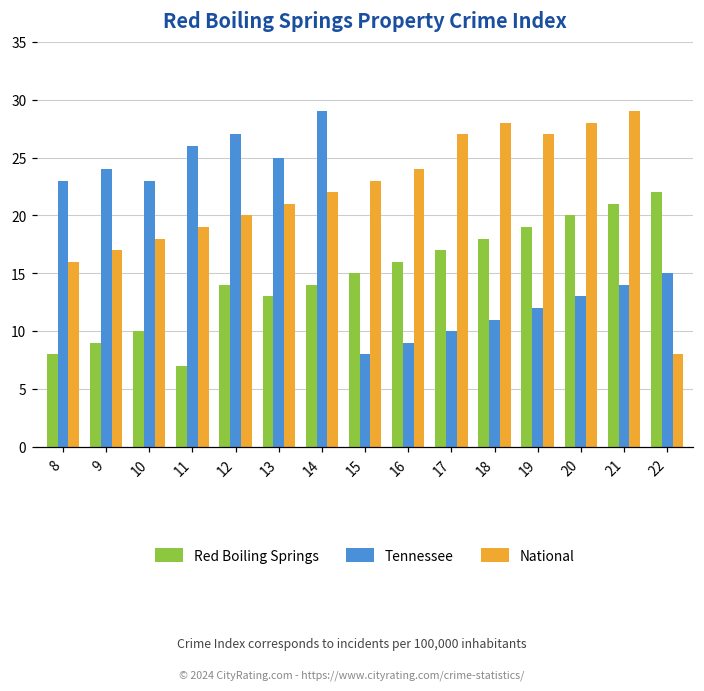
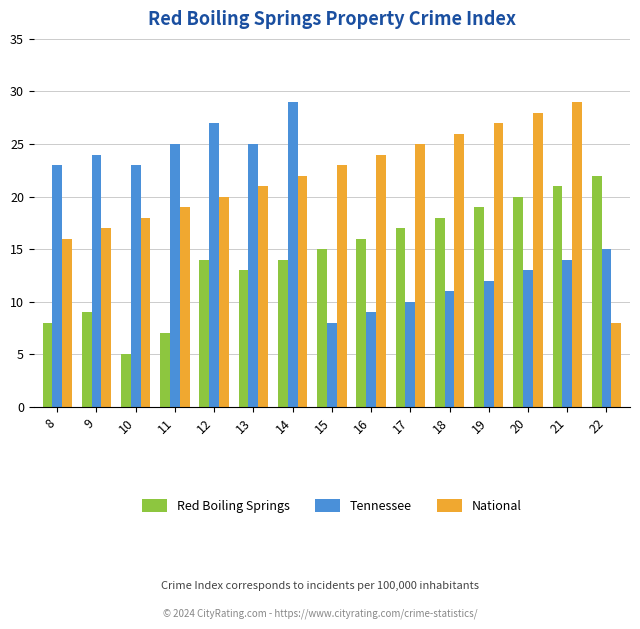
Red Boiling Springs, 10: 10 -> 5
Tennessee, 11: 26 -> 25
National, 17: 27 -> 25
National, 18: 28 -> 26
